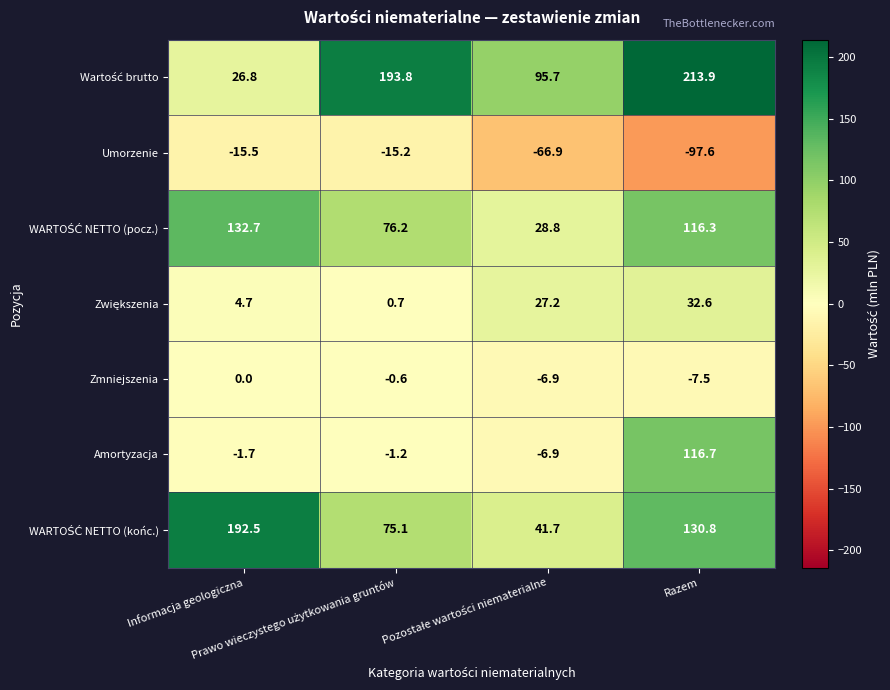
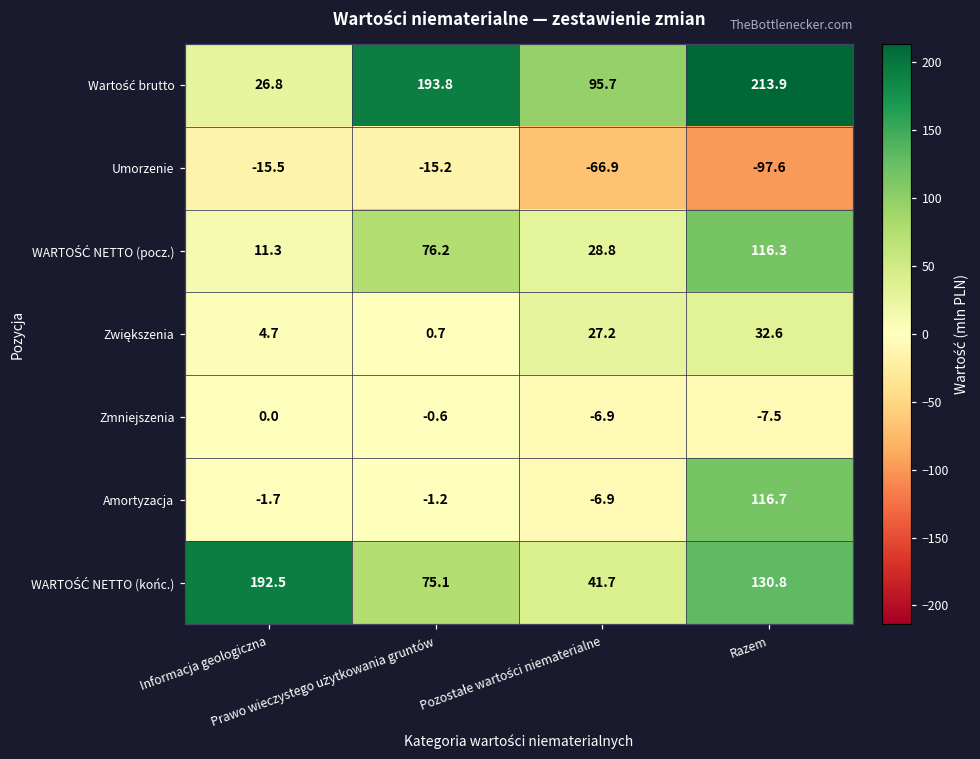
WARTOŚĆ NETTO (pocz.), Informacja geologiczna: 132.7 -> 11.3
